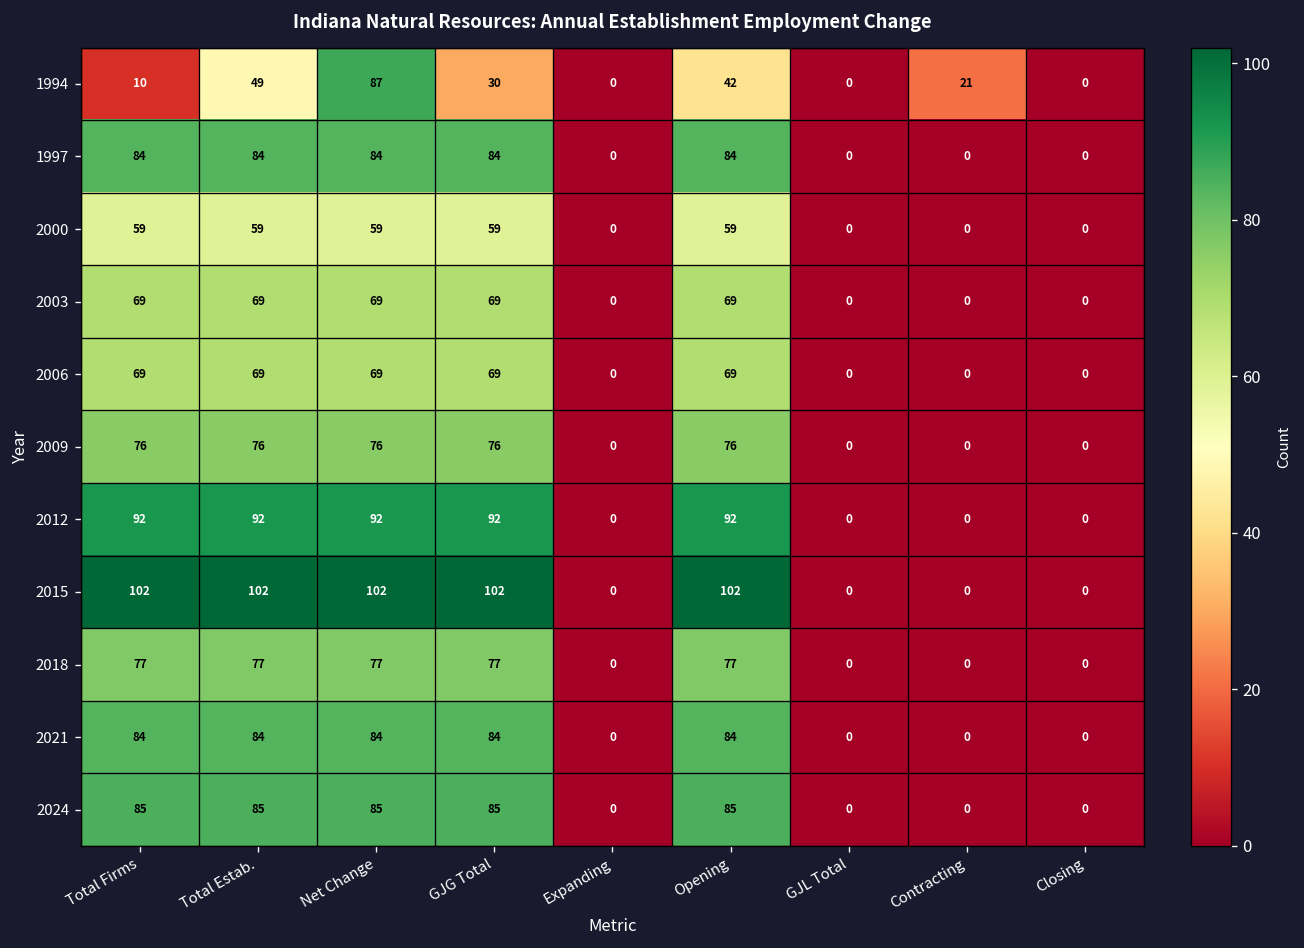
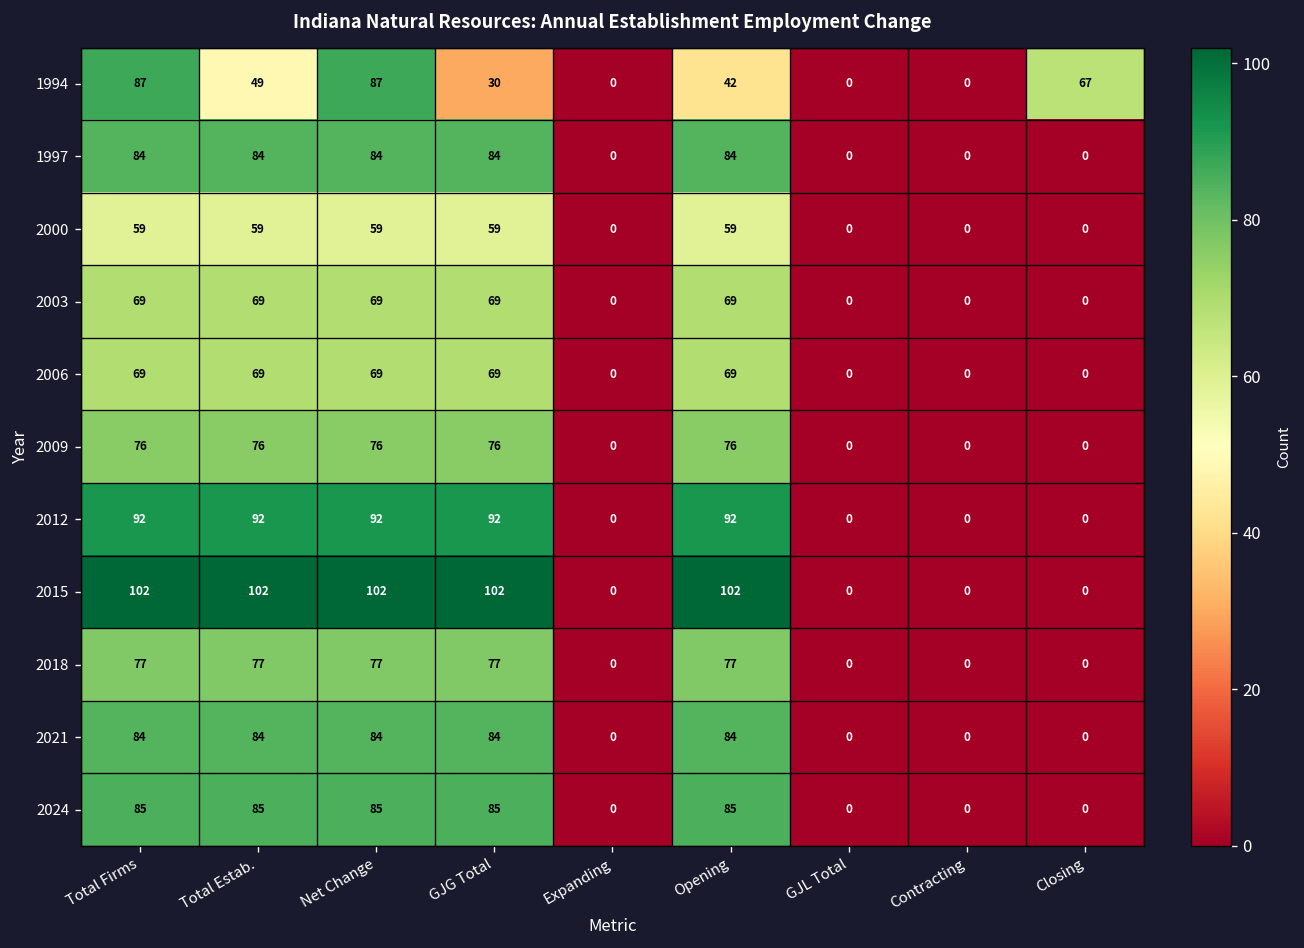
1994, Total Firms: 10 -> 87
1994, Contracting: 21 -> 0
1994, Closing: 0 -> 67
